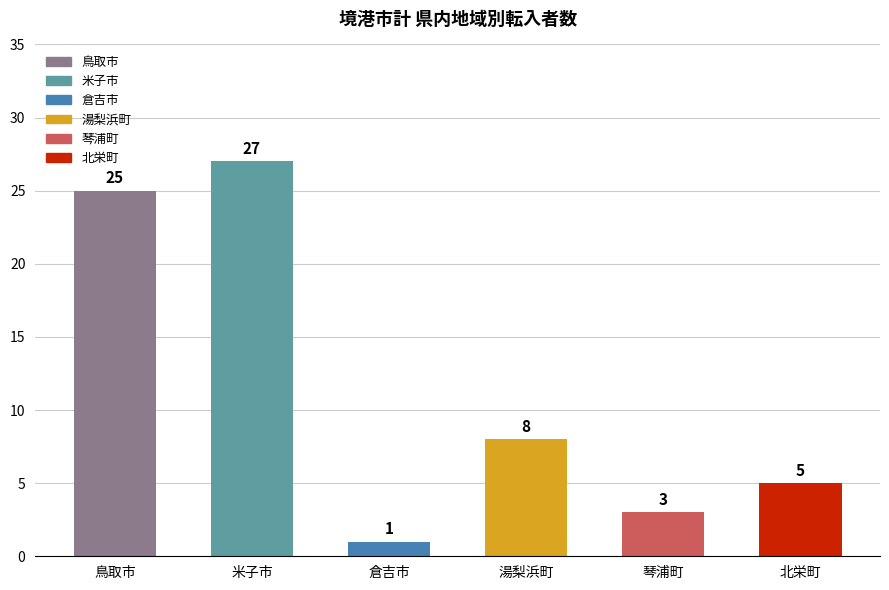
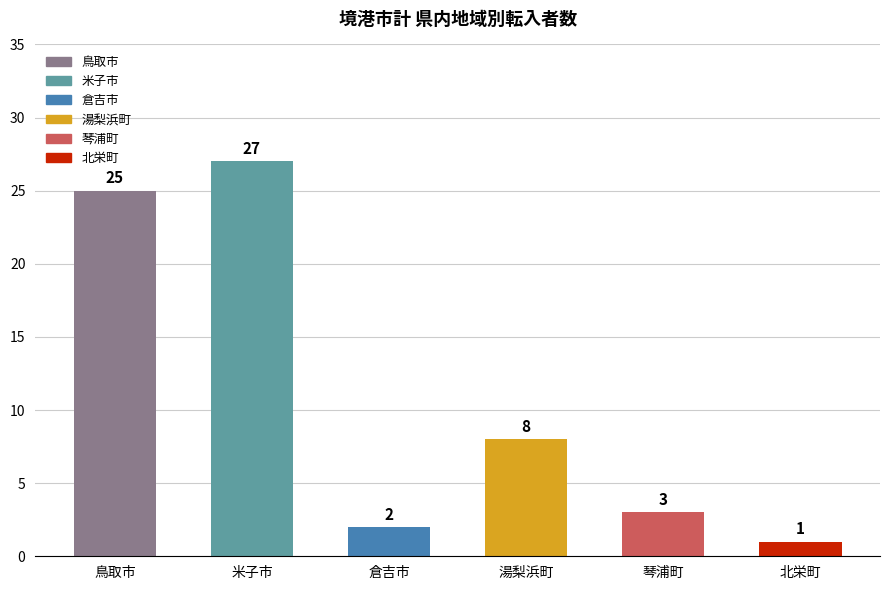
倉吉市: 1 -> 2
北栄町: 5 -> 1
